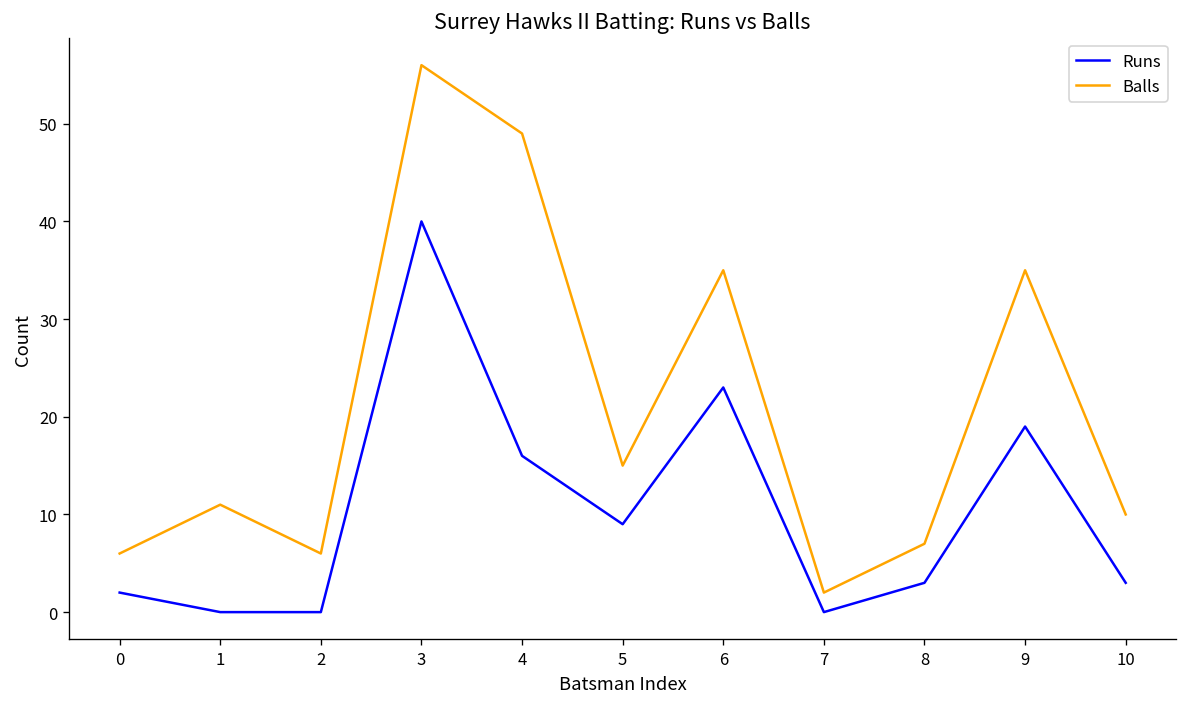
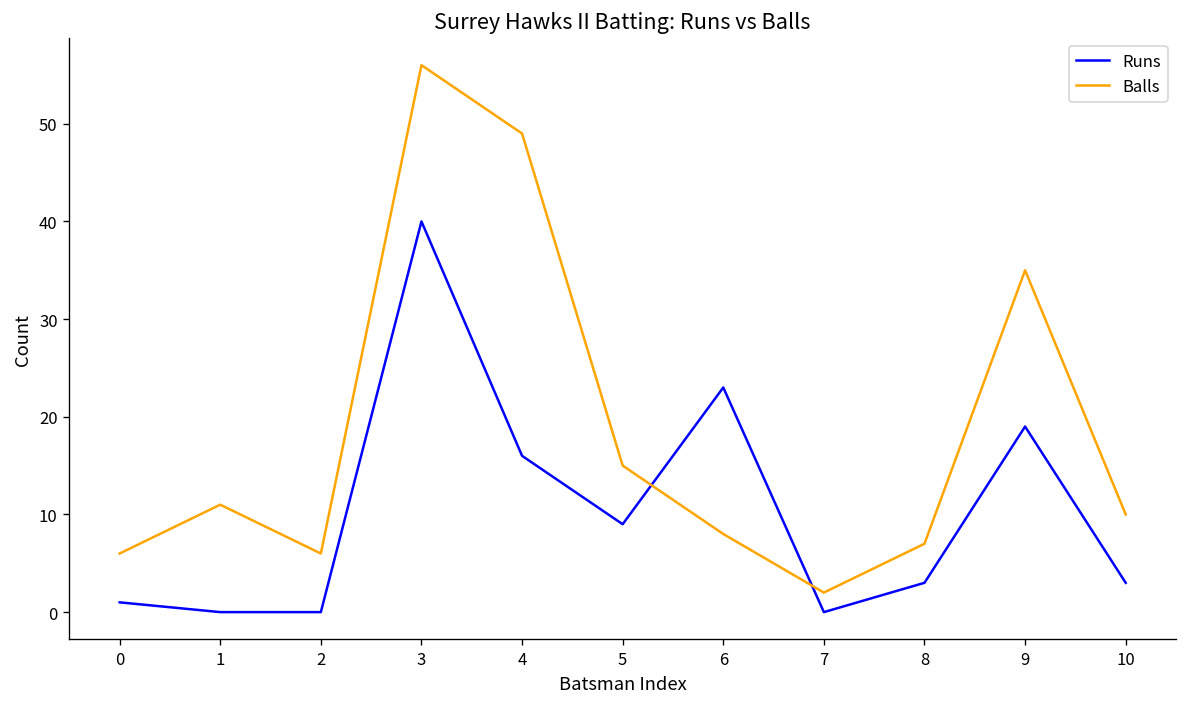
Runs, 0: 2 -> 1
Balls, 6: 35 -> 8
